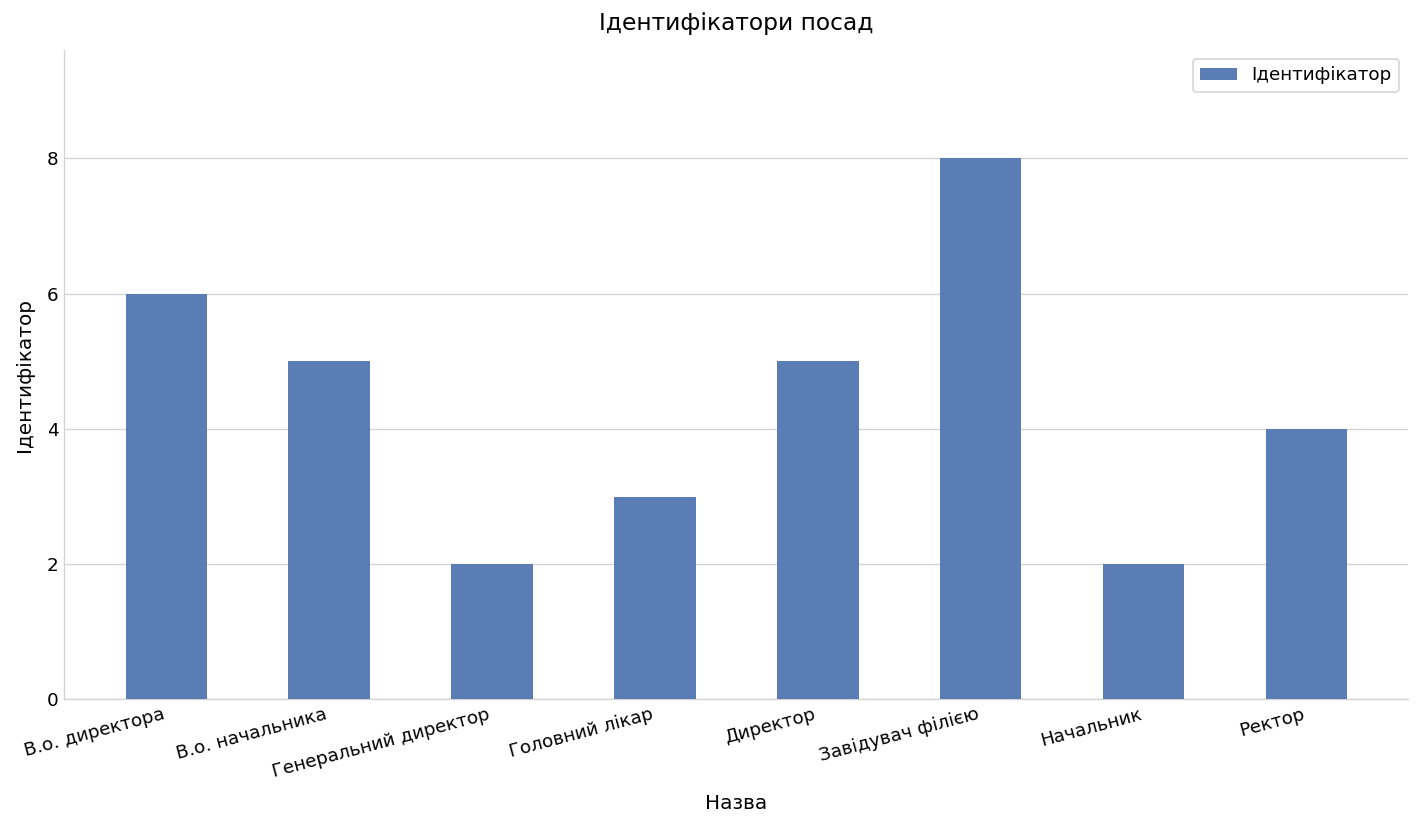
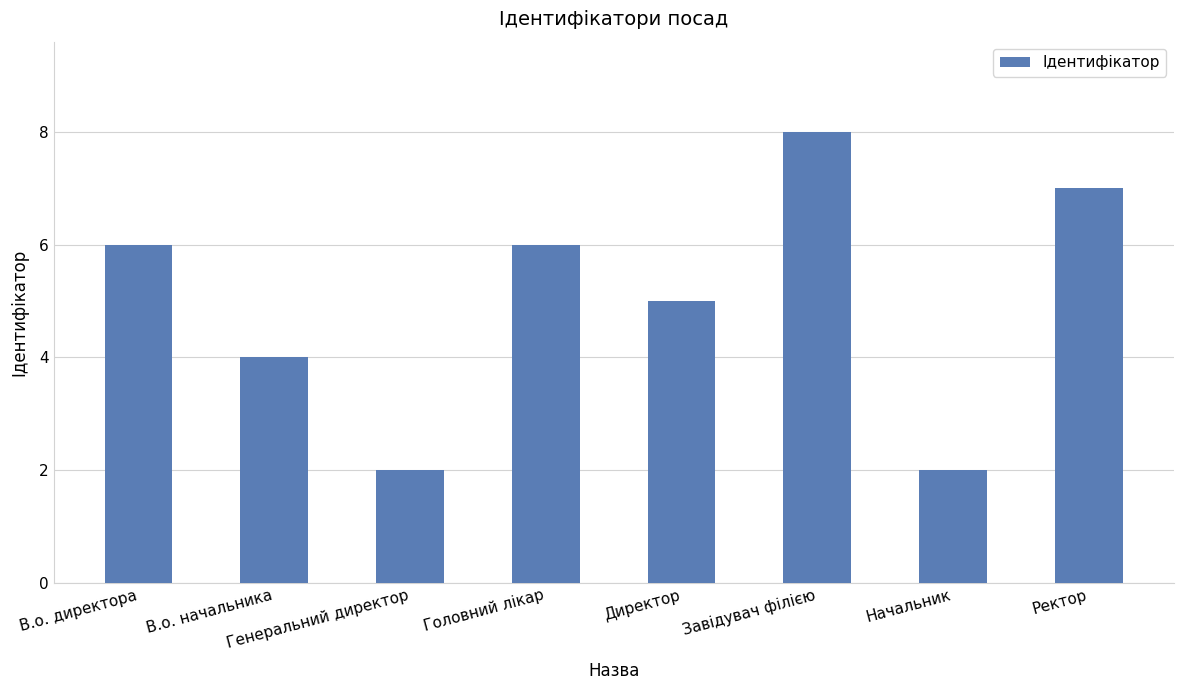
В.о. начальника: 5 -> 4
Головний лікар: 3 -> 6
Ректор: 4 -> 7
